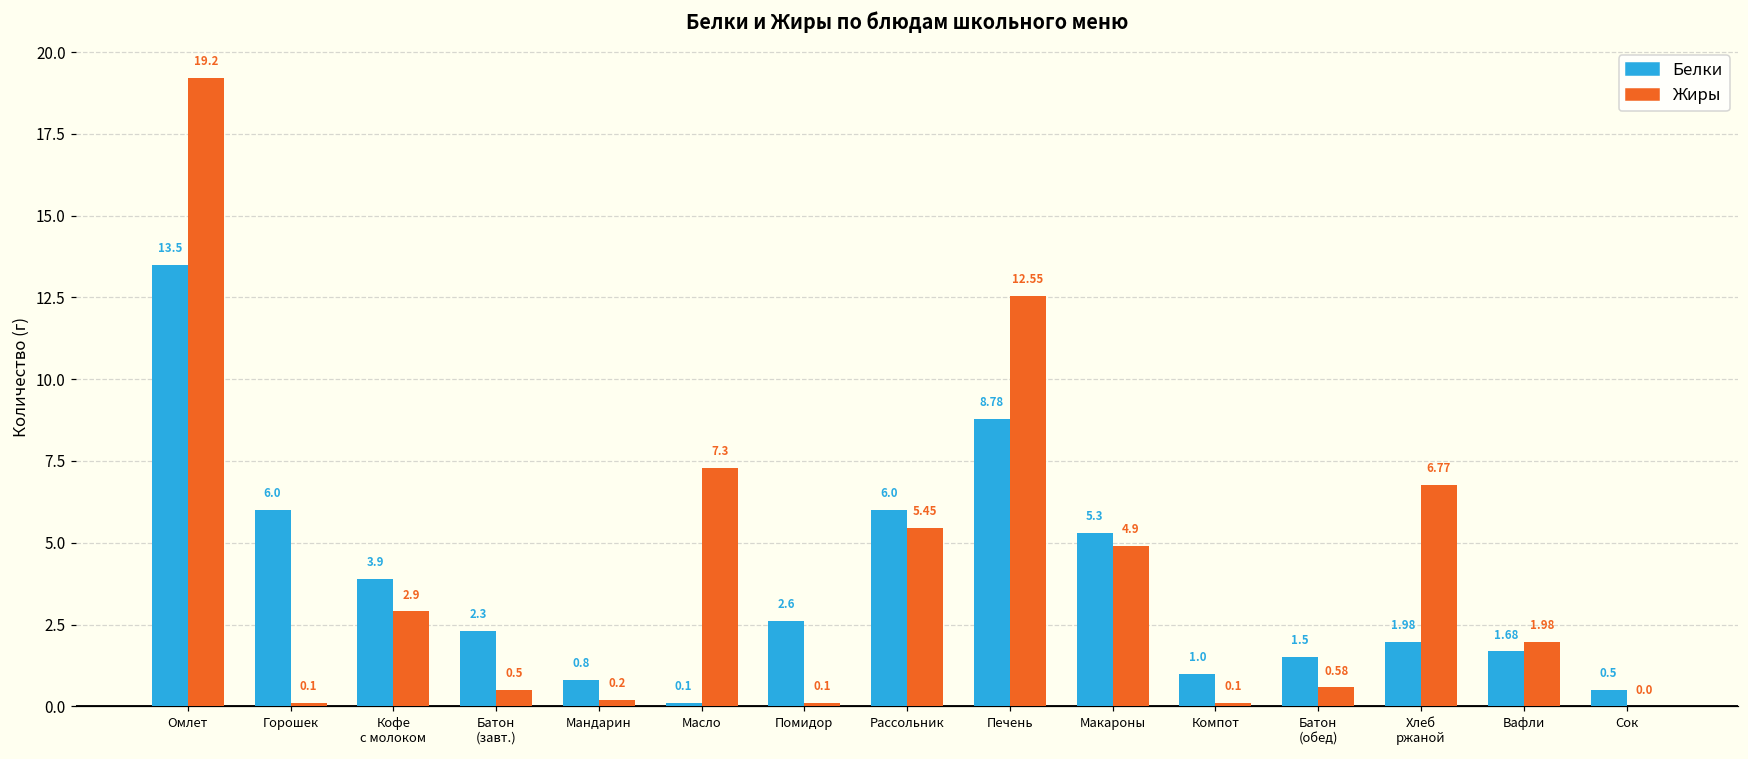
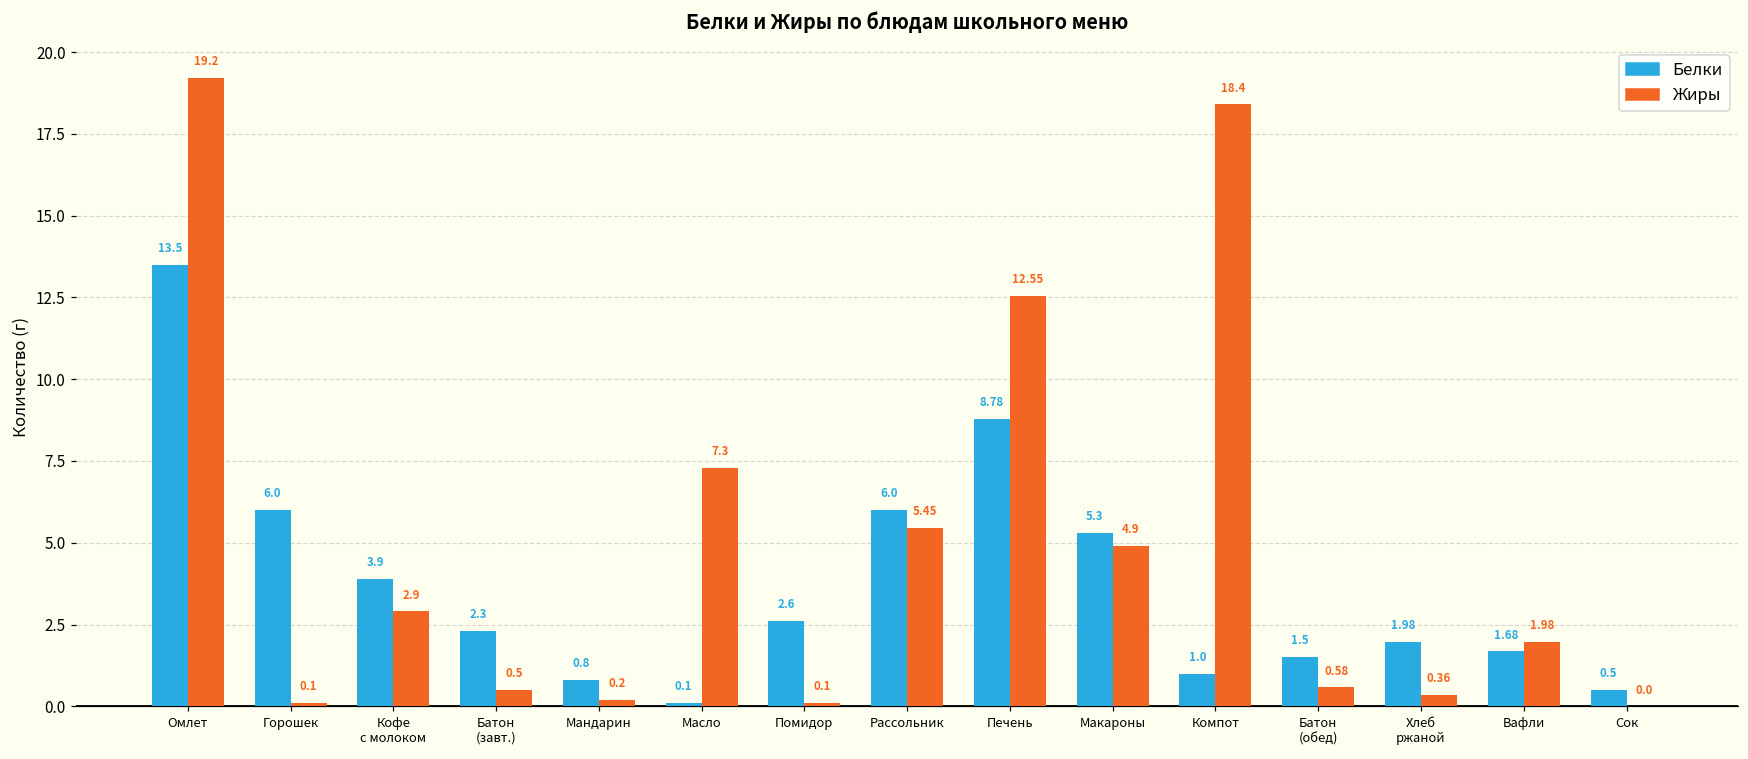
Жиры, Компот: 0.1 -> 18.4
Жиры, Хлеб ржаной: 6.77 -> 0.36
